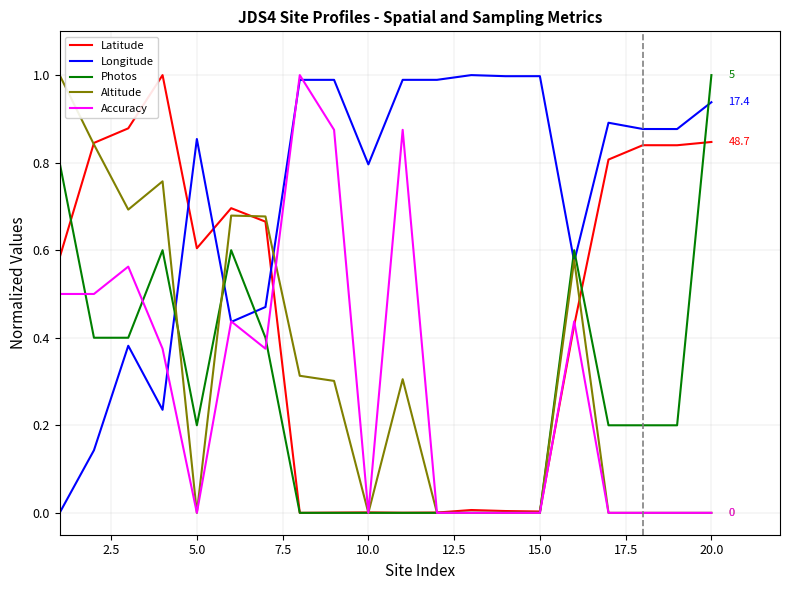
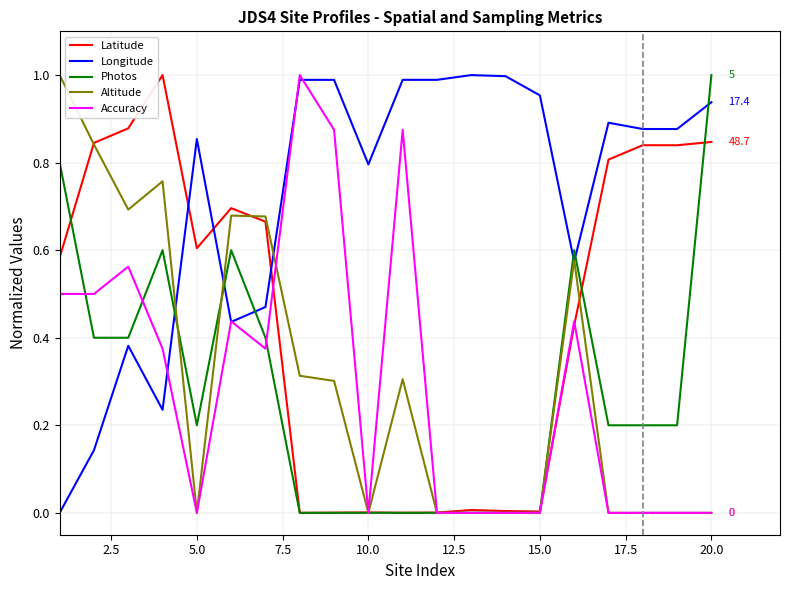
Longitude, 15.0: 1.00 -> 0.95
